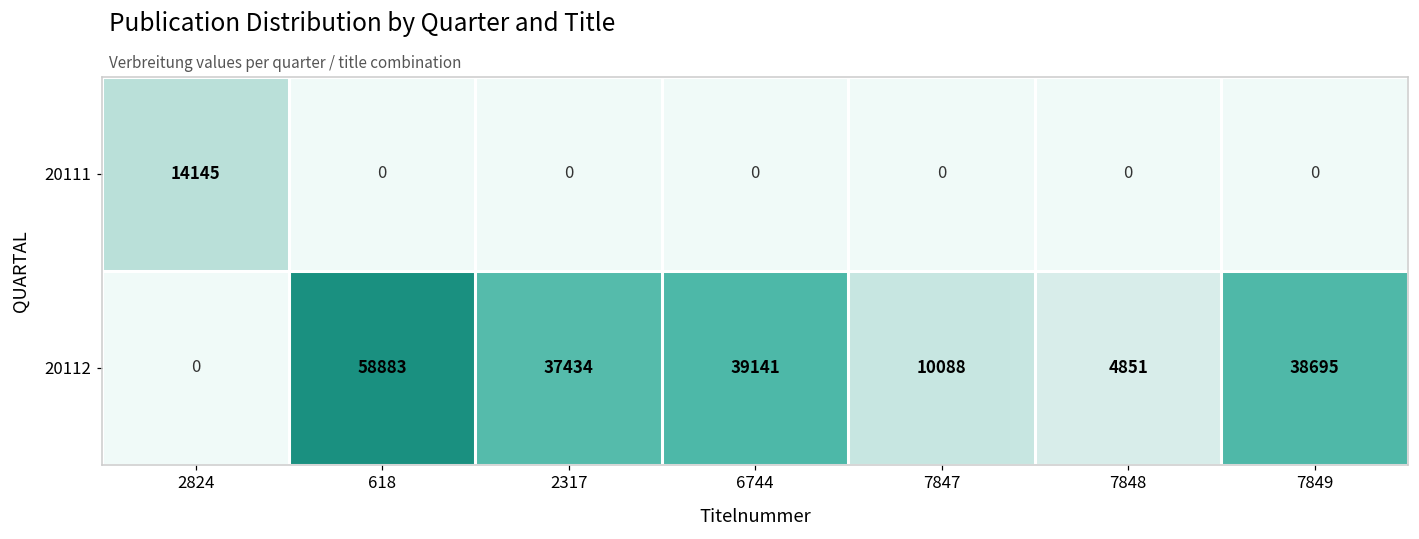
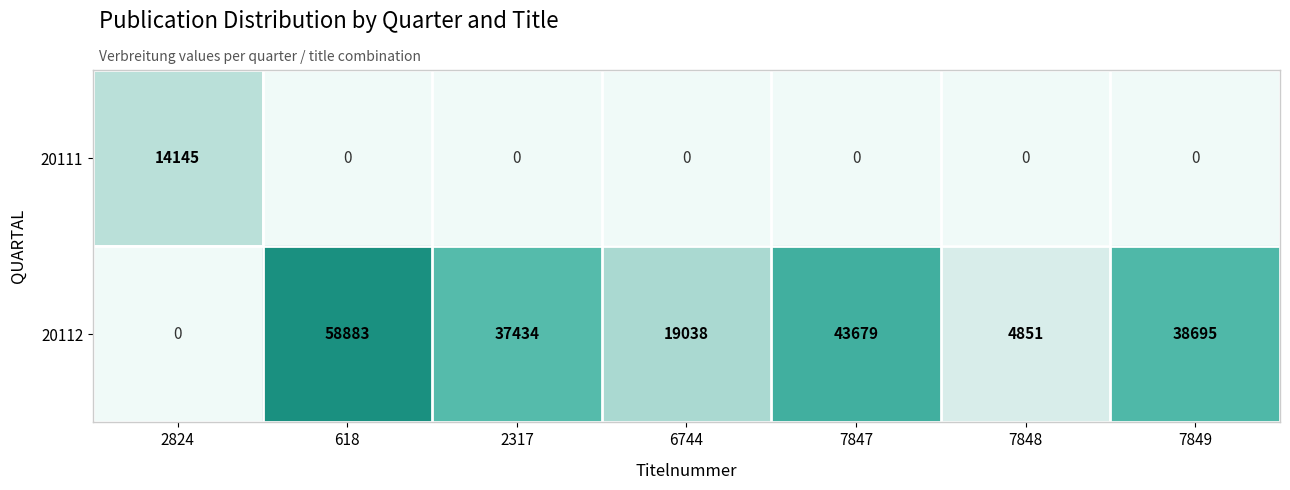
20112, 6744: 39141 -> 19038
20112, 7847: 10088 -> 43679
